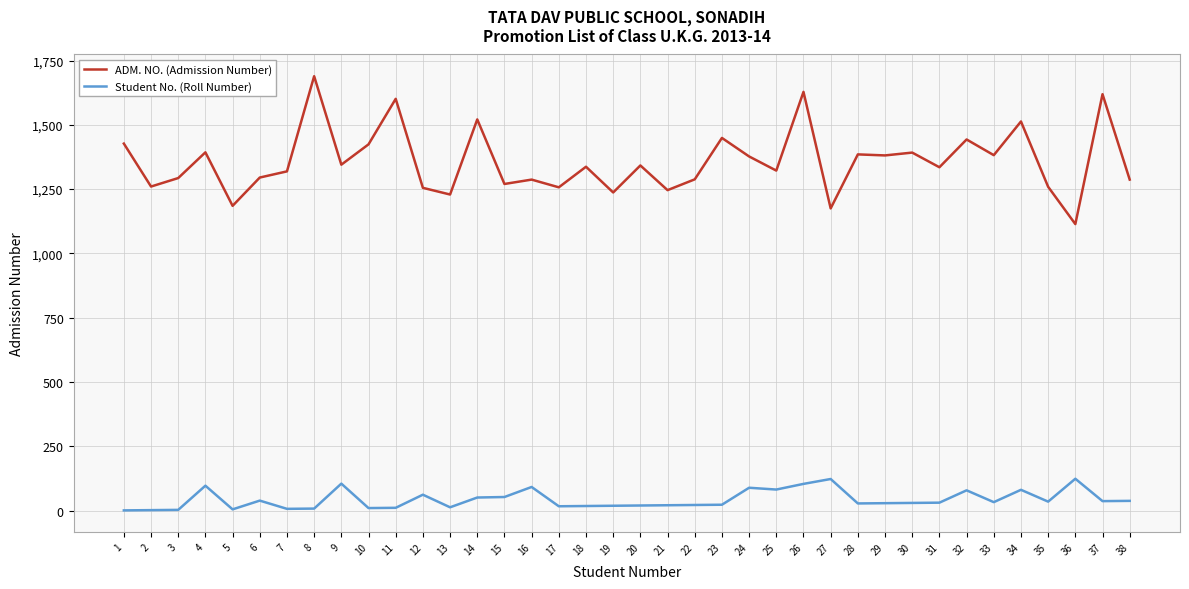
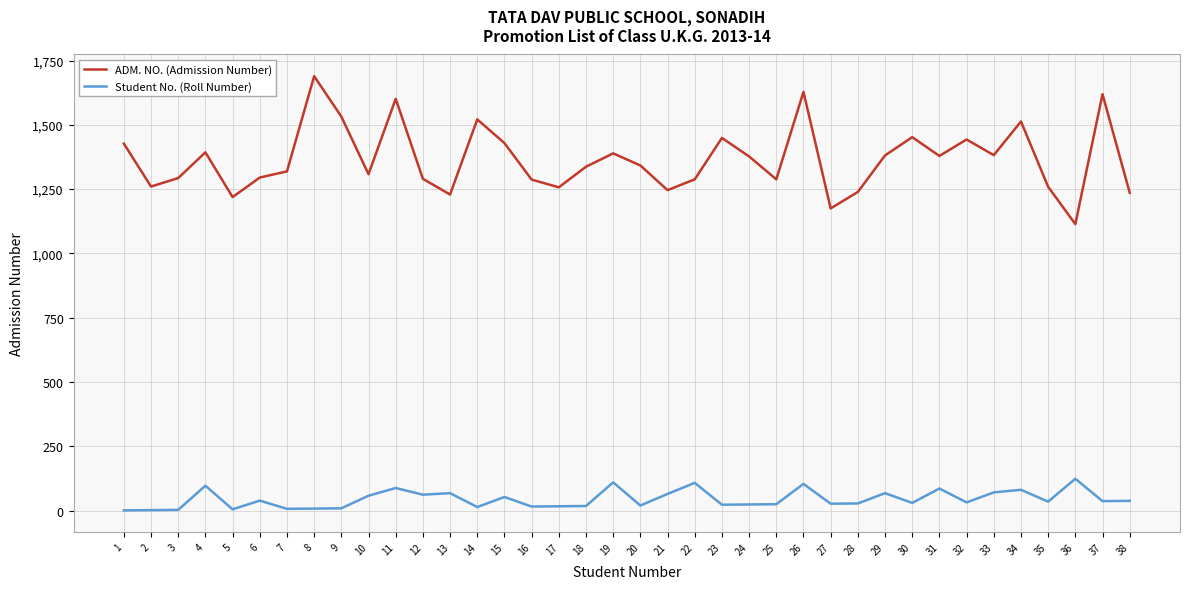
ADM. NO. (Admission Number), 5: 1,190 -> 1,220
ADM. NO. (Admission Number), 9: 1,350 -> 1,530
Student No. (Roll Number), 9: 110 -> 10
ADM. NO. (Admission Number), 10: 1,420 -> 1,310
Student No. (Roll Number), 10: 10 -> 60
Student No. (Roll Number), 11: 10 -> 90
ADM. NO. (Admission Number), 12: 1,260 -> 1,290
Student No. (Roll Number), 13: 10 -> 70
Student No. (Roll Number), 14: 50 -> 10
ADM. NO. (Admission Number), 15: 1,270 -> 1,430
Student No. (Roll Number), 16: 90 -> 20
ADM. NO. (Admission Number), 19: 1,240 -> 1,390
Student No. (Roll Number), 19: 20 -> 110
Student No. (Roll Number), 21: 20 -> 70
Student No. (Roll Number), 22: 20 -> 110
Student No. (Roll Number), 24: 90 -> 20
ADM. NO. (Admission Number), 25: 1,320 -> 1,290
Student No. (Roll Number), 25: 80 -> 30
Student No. (Roll Number), 27: 120 -> 30
ADM. NO. (Admission Number), 28: 1,390 -> 1,240
Student No. (Roll Number), 29: 30 -> 70
ADM. NO. (Admission Number), 30: 1,390 -> 1,450
ADM. NO. (Admission Number), 31: 1,340 -> 1,380
Student No. (Roll Number), 31: 30 -> 90
Student No. (Roll Number), 32: 80 -> 30
Student No. (Roll Number), 33: 30 -> 70
ADM. NO. (Admission Number), 38: 1,290 -> 1,240
